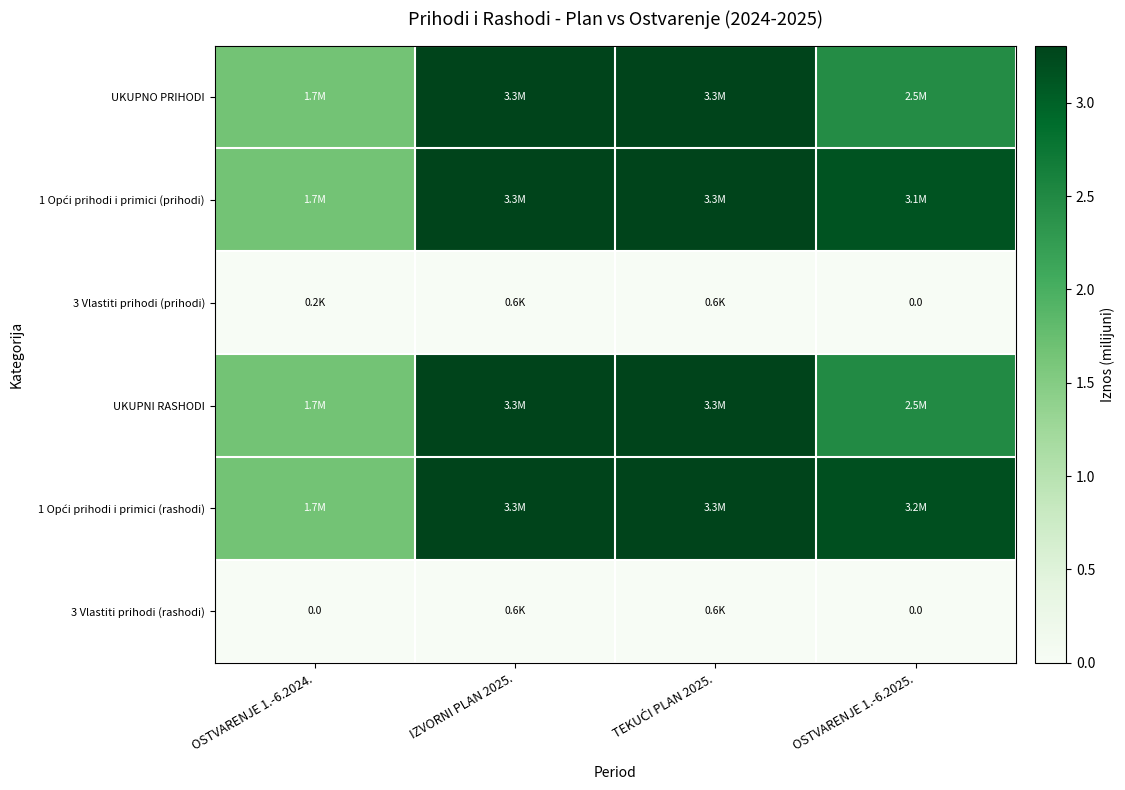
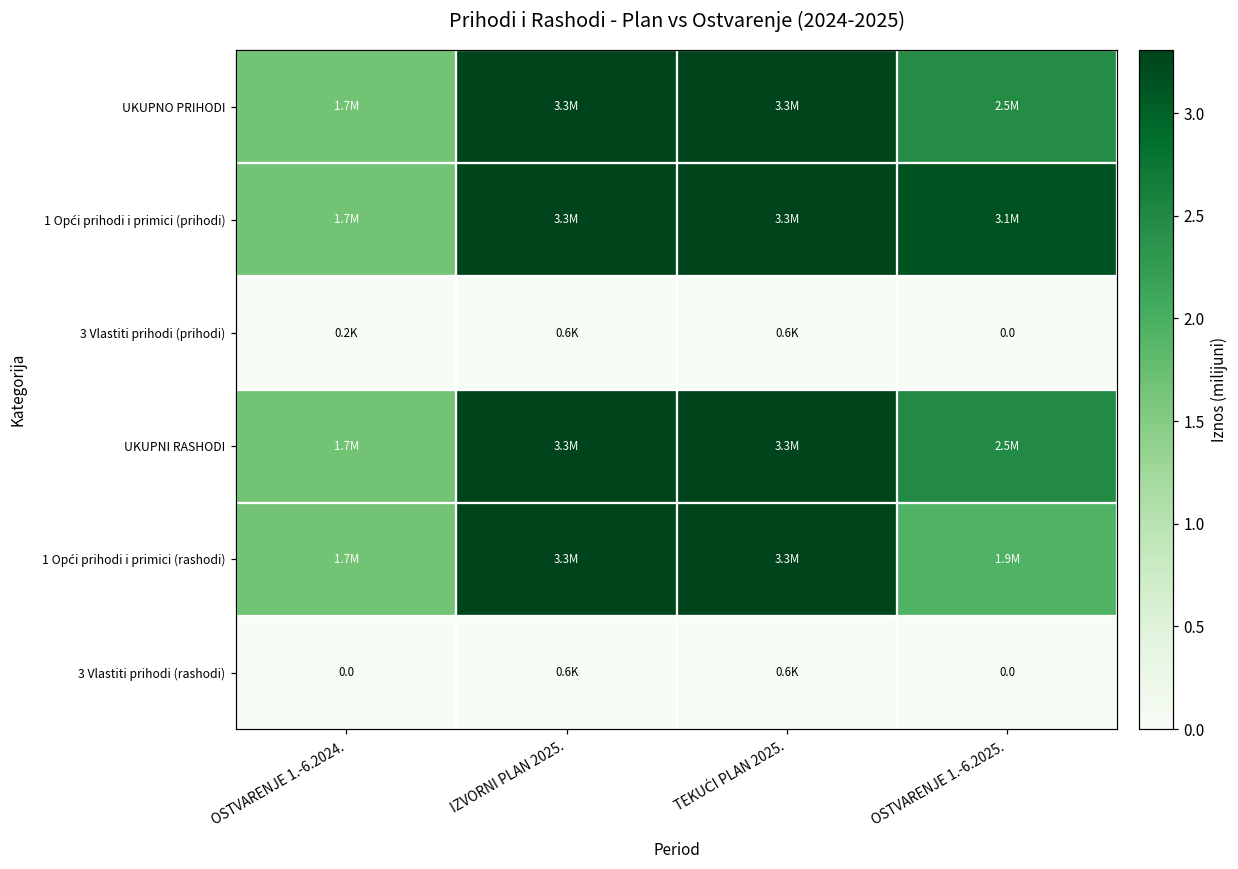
1 Opći prihodi i primici (rashodi), OSTVARENJE 1.-6.2025.: 3.2M -> 1.9M
